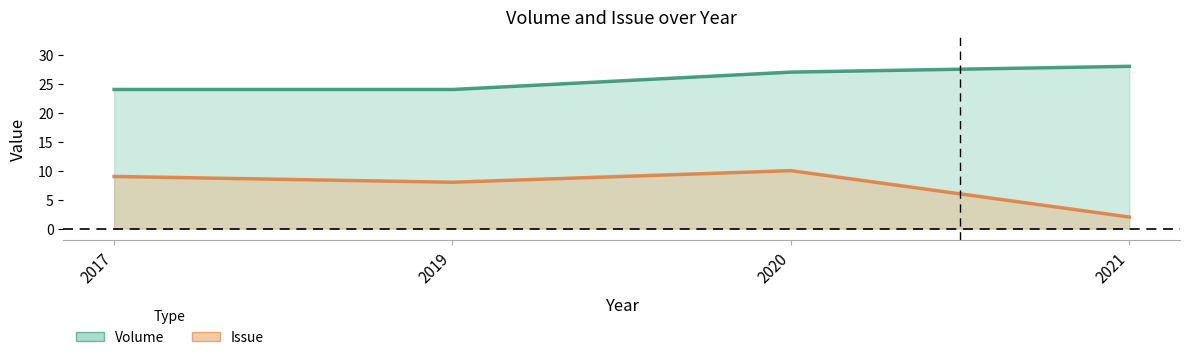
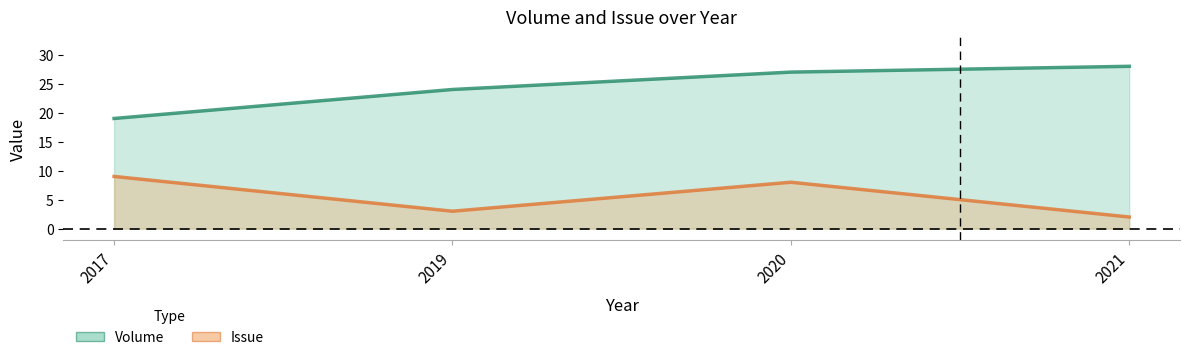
Volume, 2017: 24 -> 19
Issue, 2019: 8 -> 3
Issue, 2020: 10 -> 8
